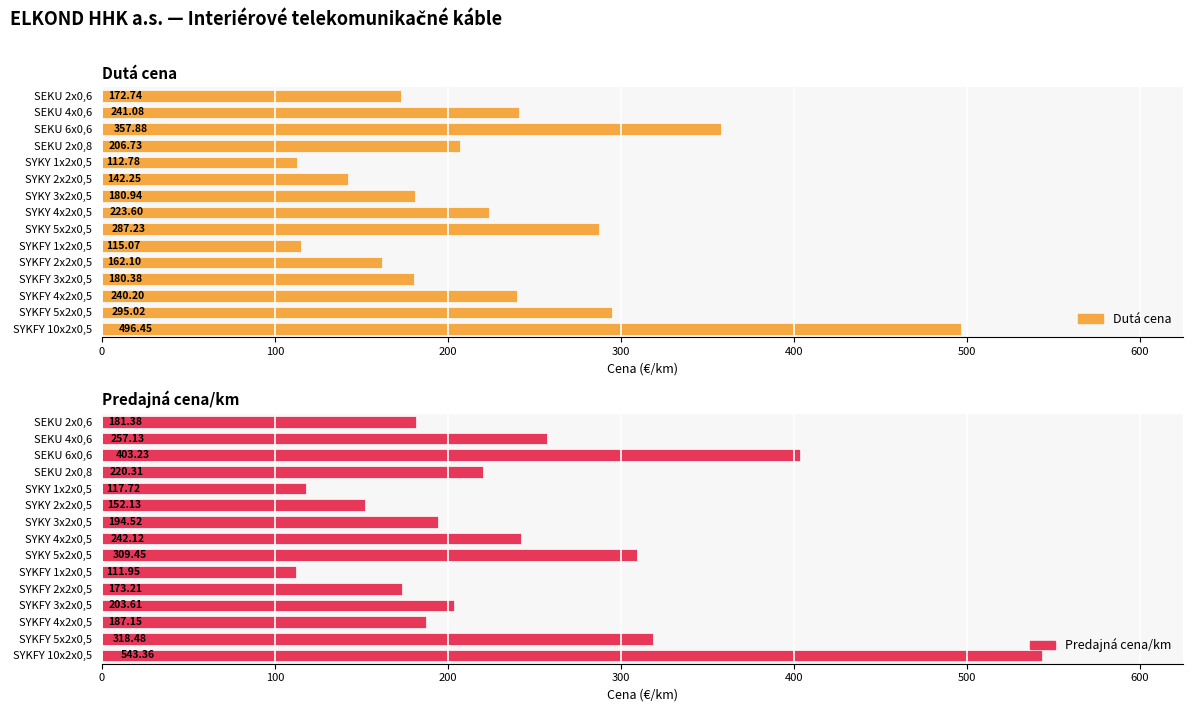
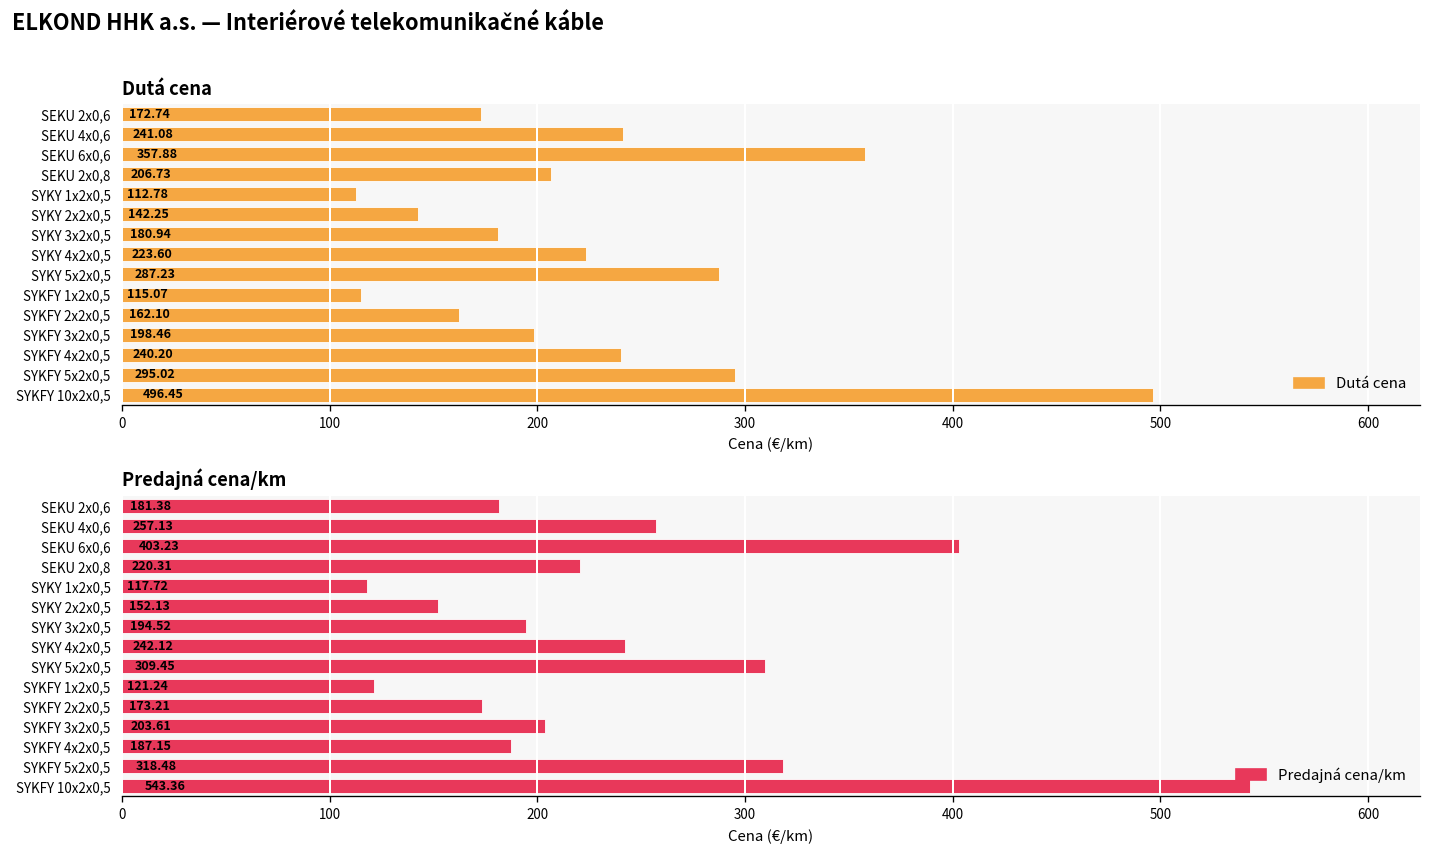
Dutá cena, SYKFY 3x2x0,5: 180.38 -> 198.46
Predajná cena/km, SYKFY 1x2x0,5: 111.95 -> 121.24
